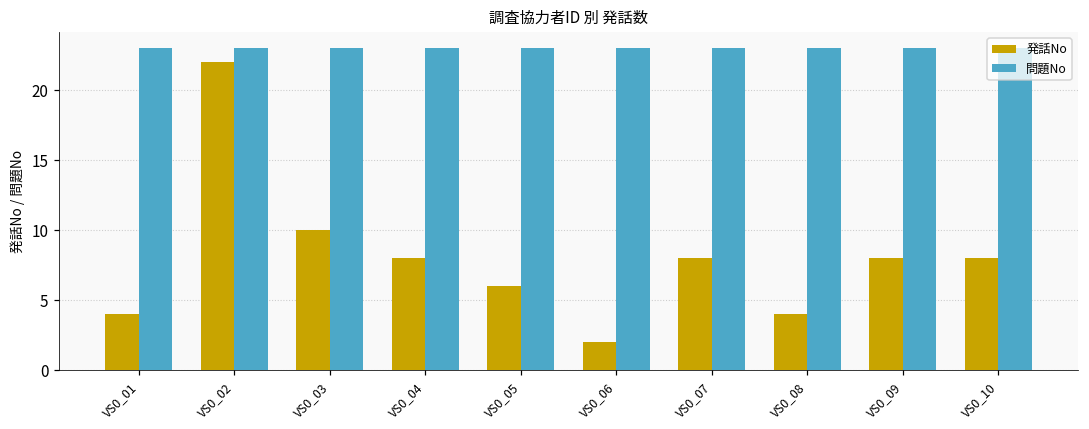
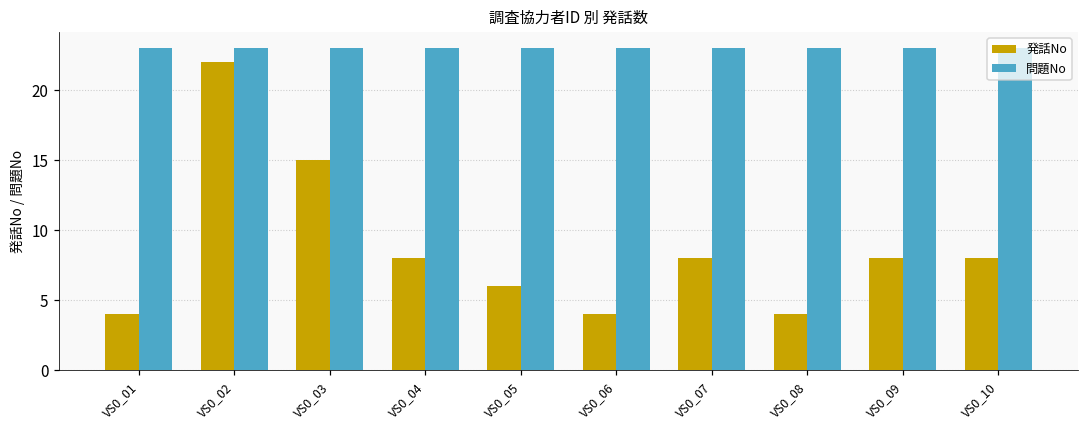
発話No, VS0_03: 10 -> 15
発話No, VS0_06: 2 -> 4
